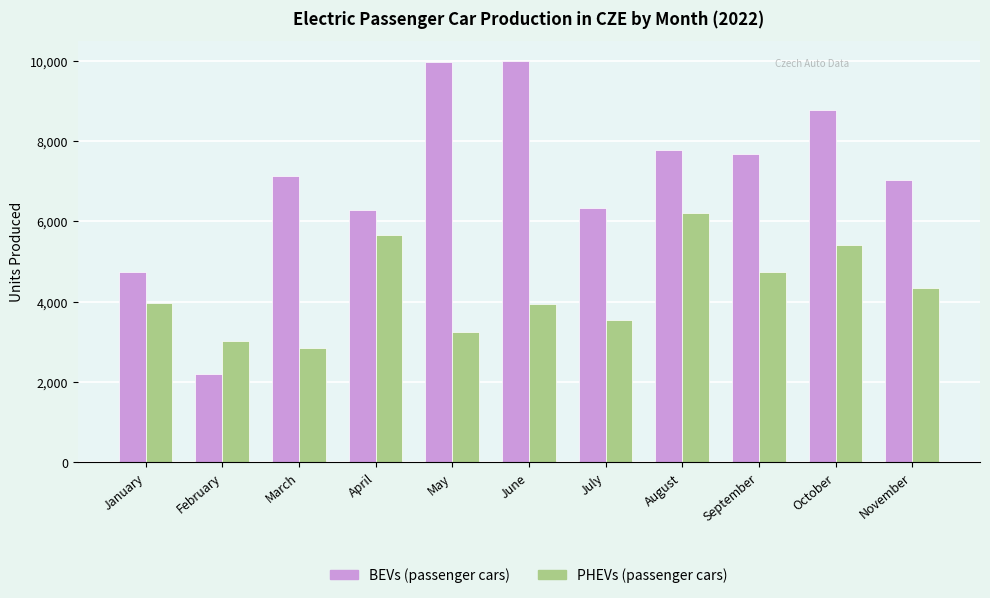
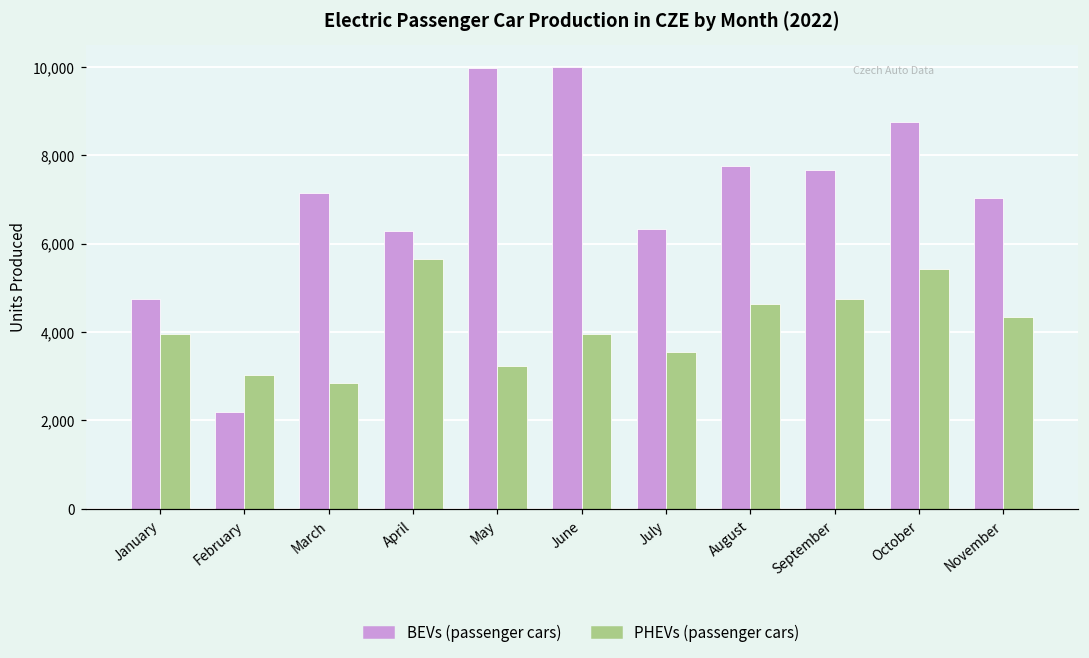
PHEVs (passenger cars), August: 6,200 -> 4,600
